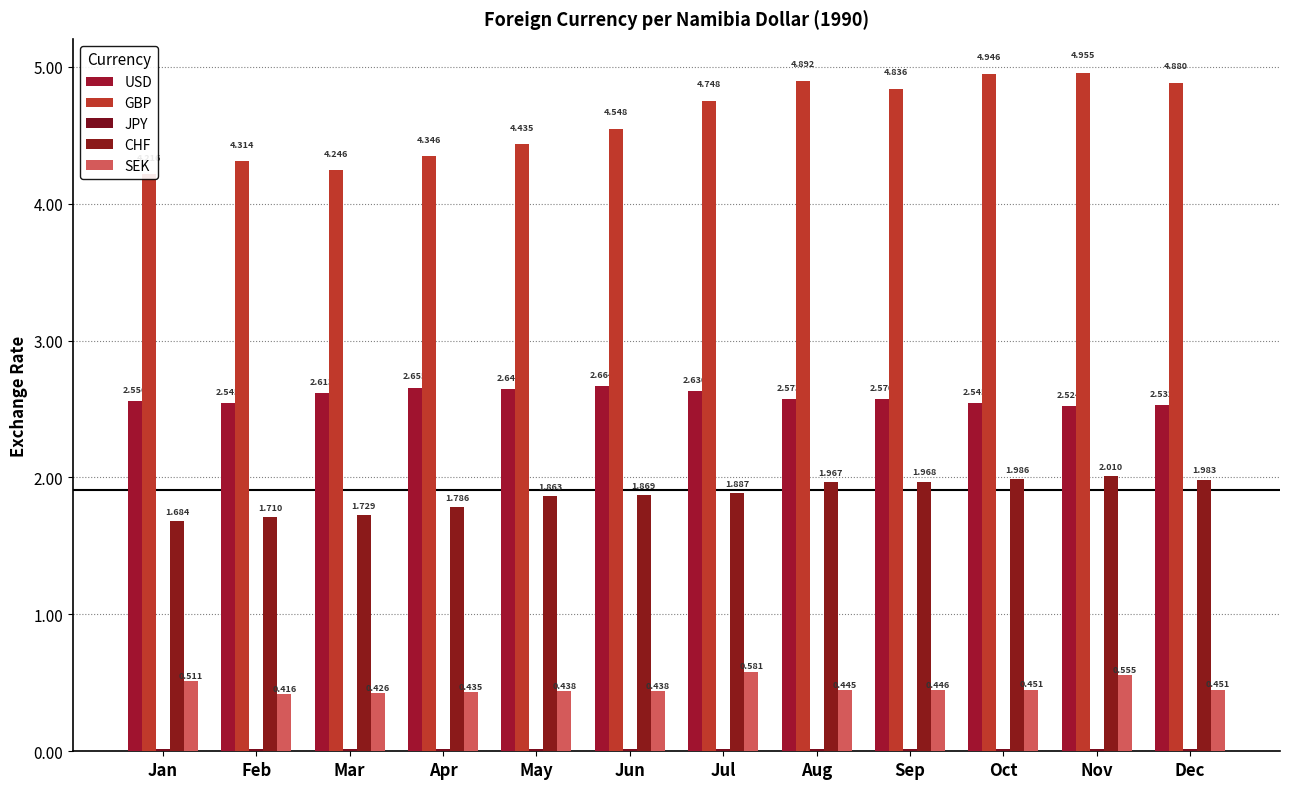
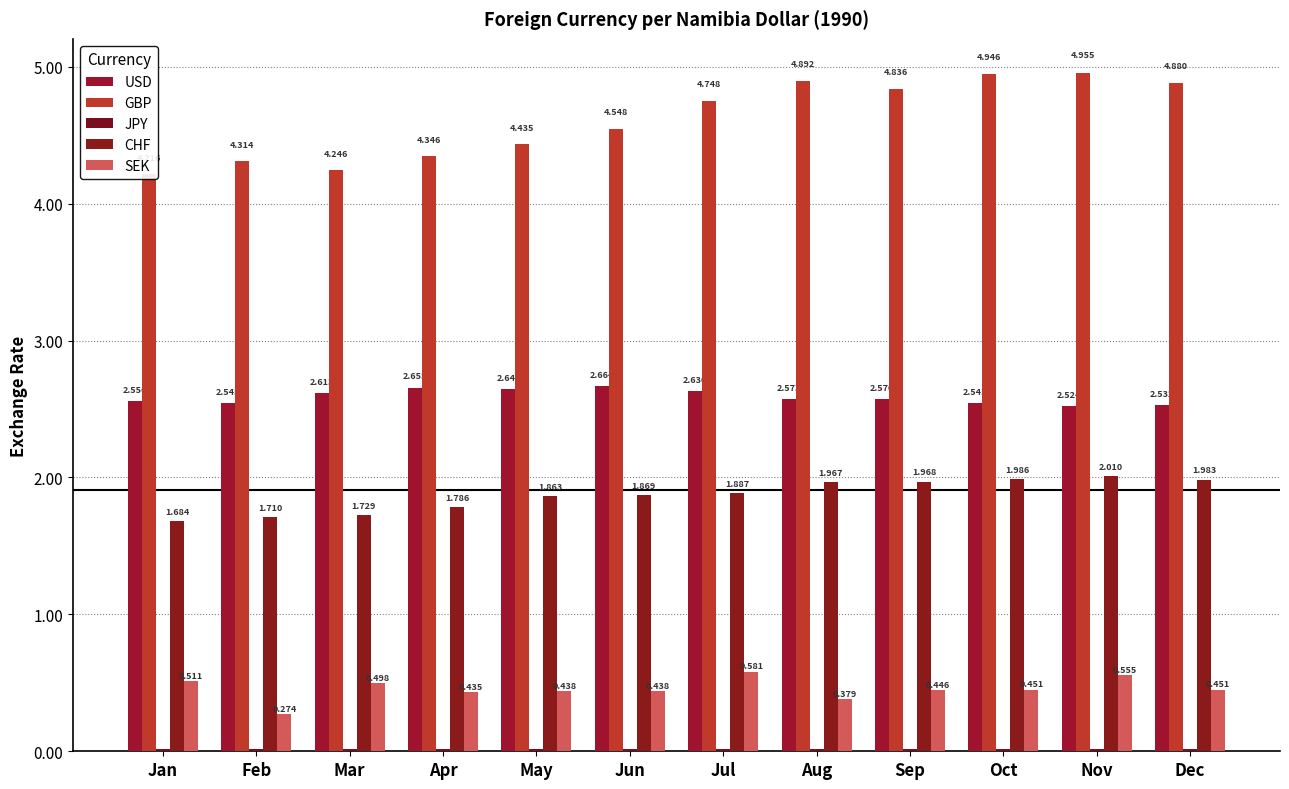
SEK, Feb: 0.416 -> 0.274
SEK, Mar: 0.426 -> 0.498
SEK, Aug: 0.445 -> 0.379
